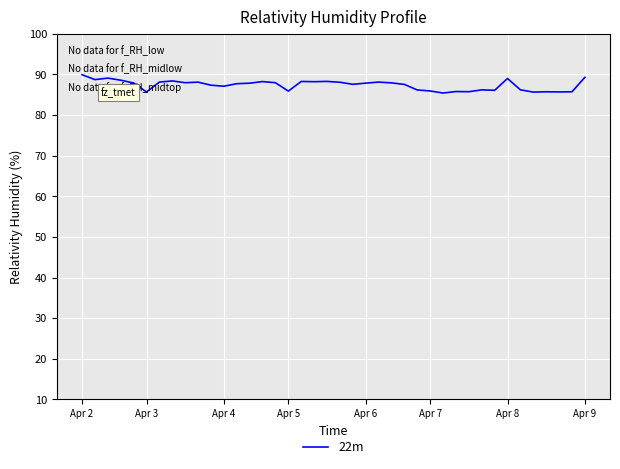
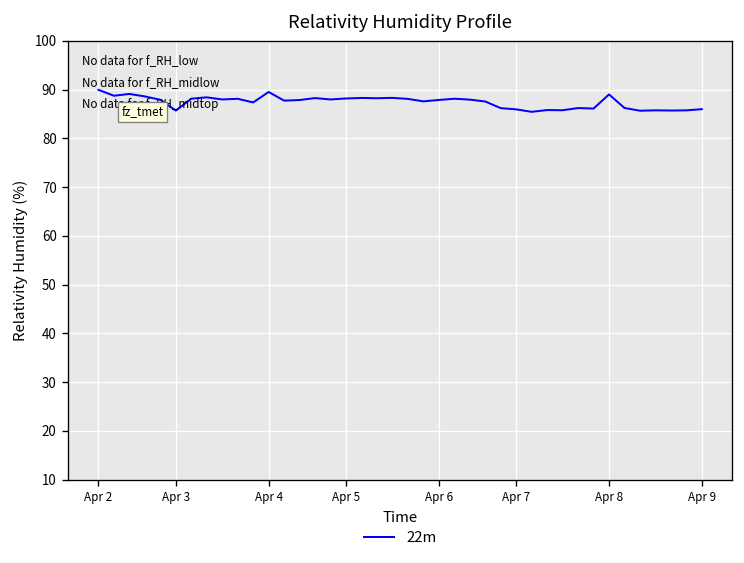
Apr 4: 87 -> 90
Apr 5: 86 -> 88
Apr 9: 89 -> 86
